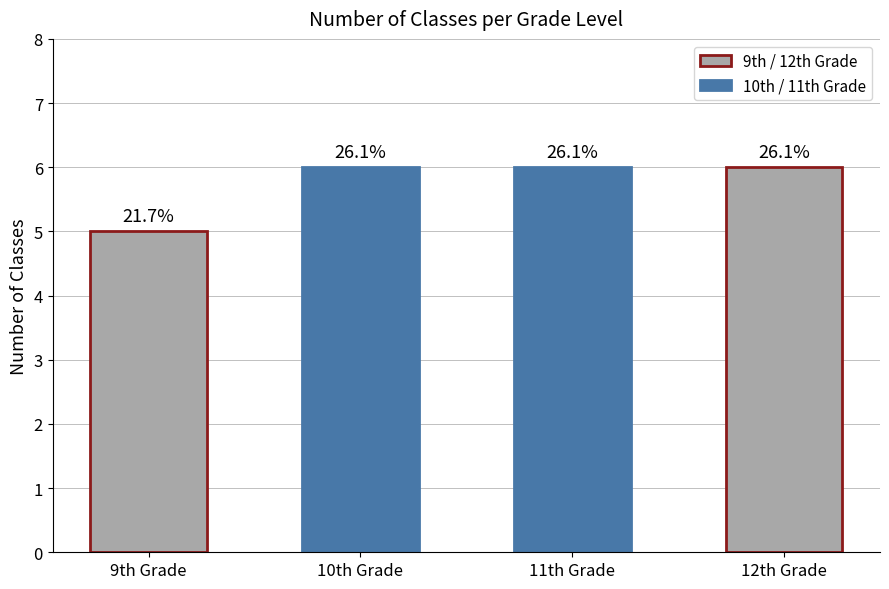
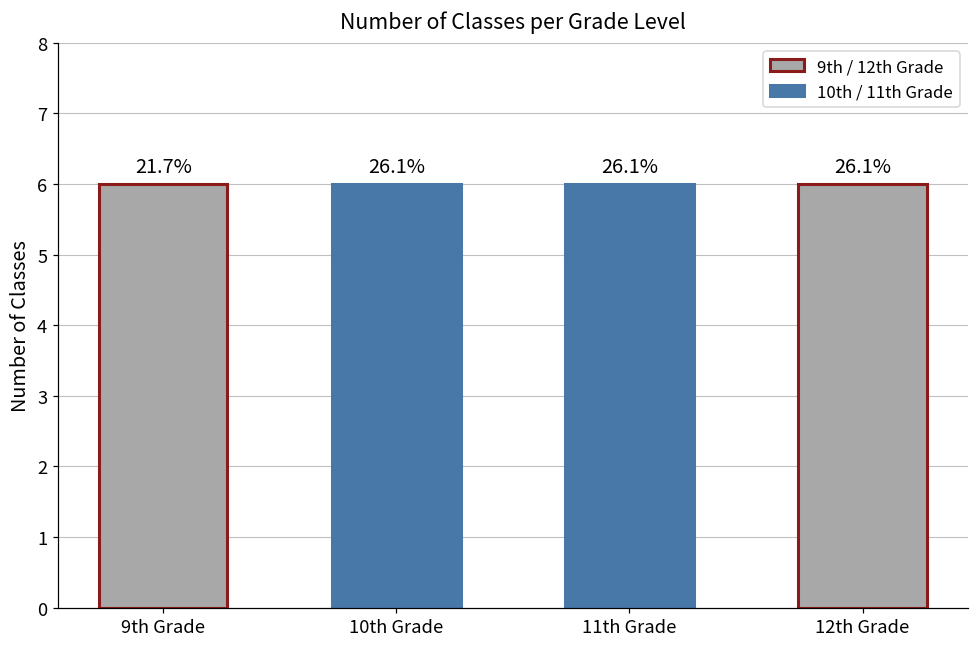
9th Grade: 5 -> 6
